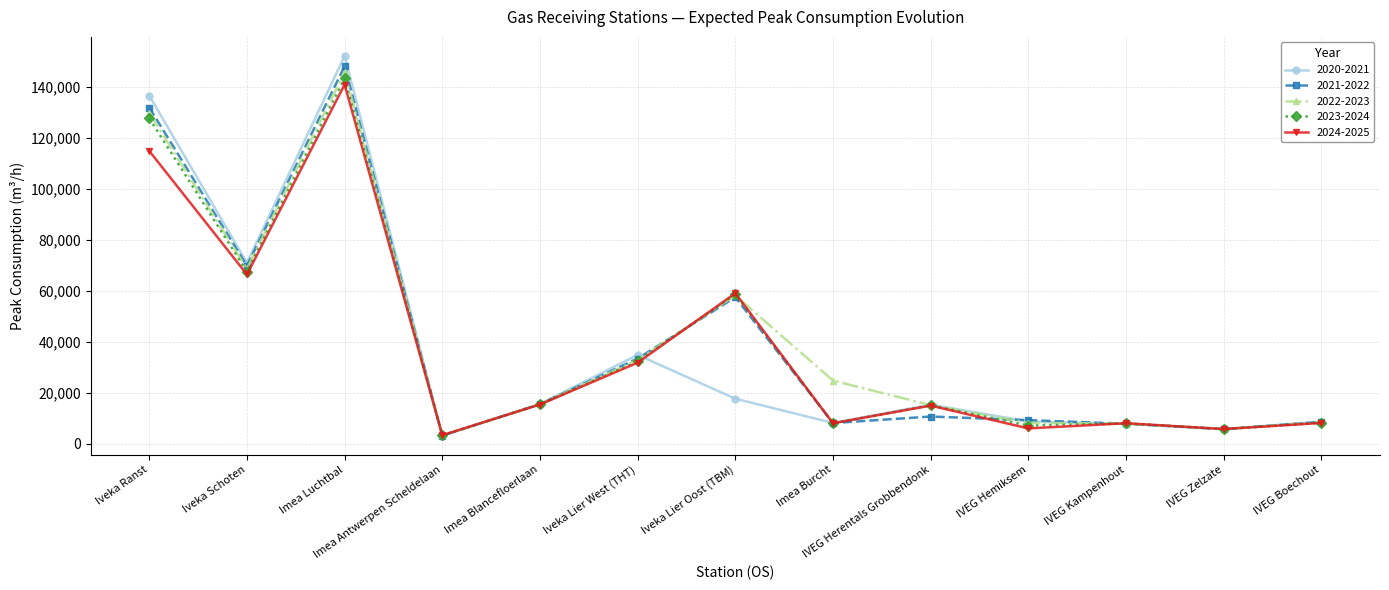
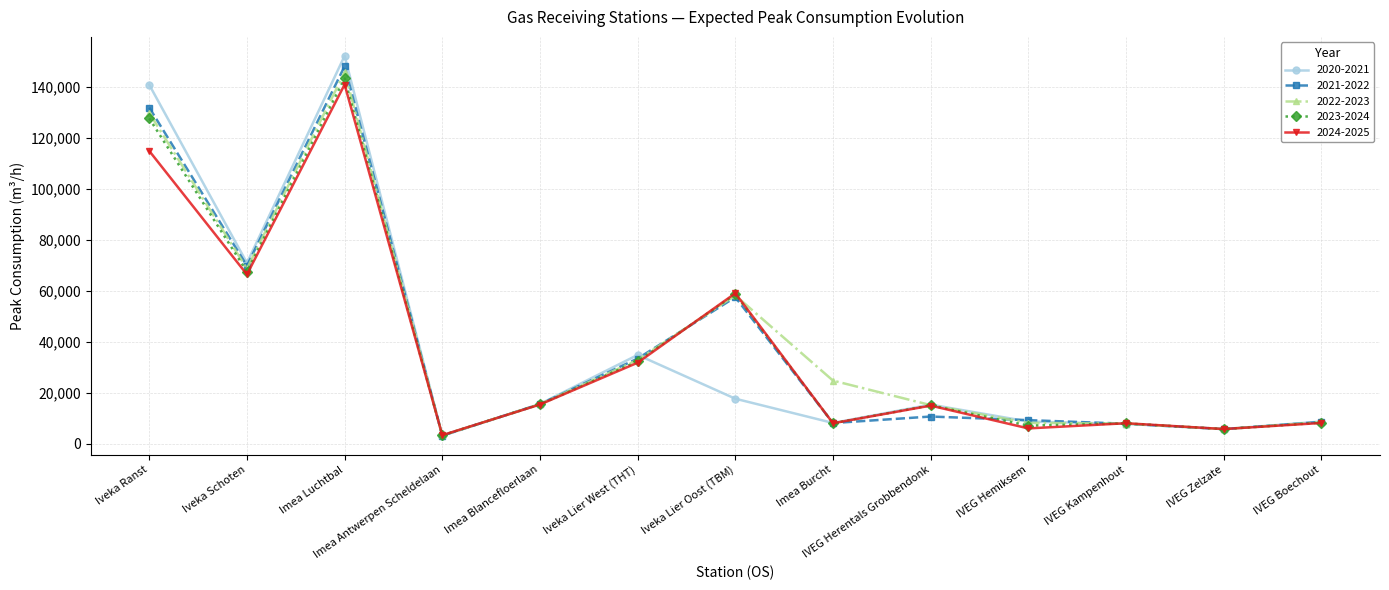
2020-2021, Iveka Ranst: 137,000 -> 141,000
